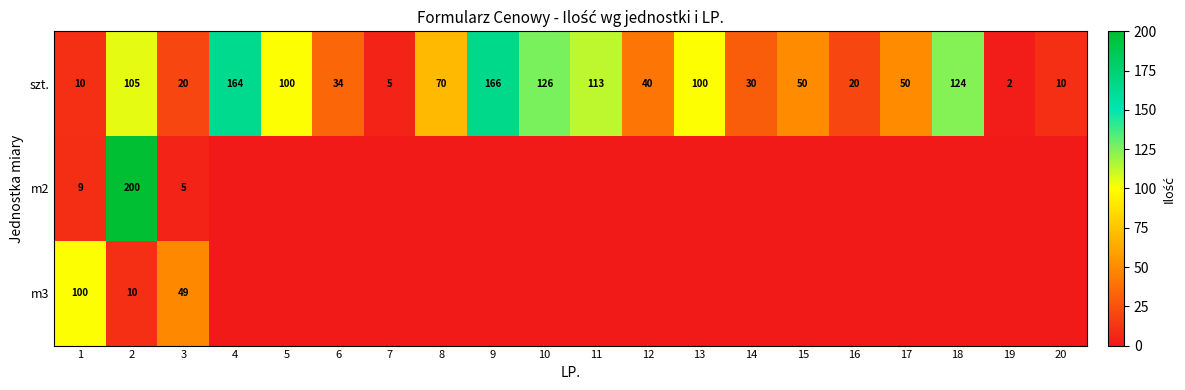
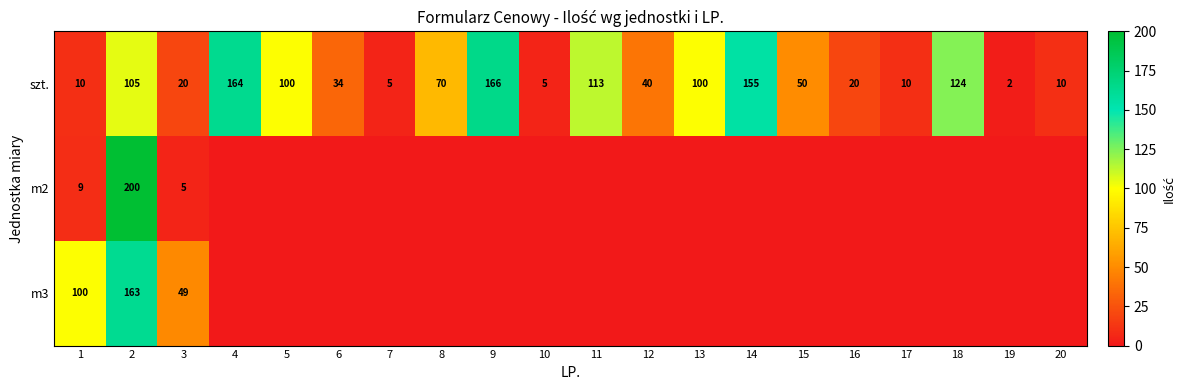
szt., 10: 126 -> 5
szt., 14: 30 -> 155
szt., 17: 50 -> 10
m3, 2: 10 -> 163
